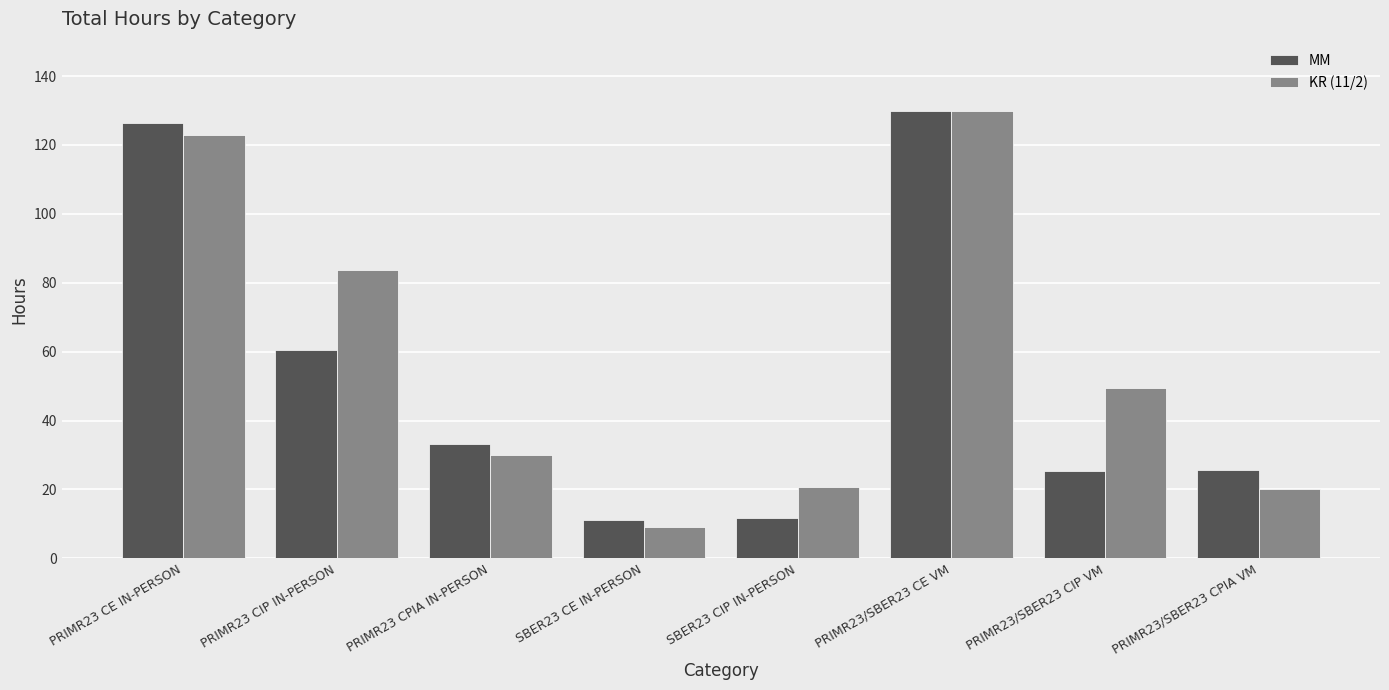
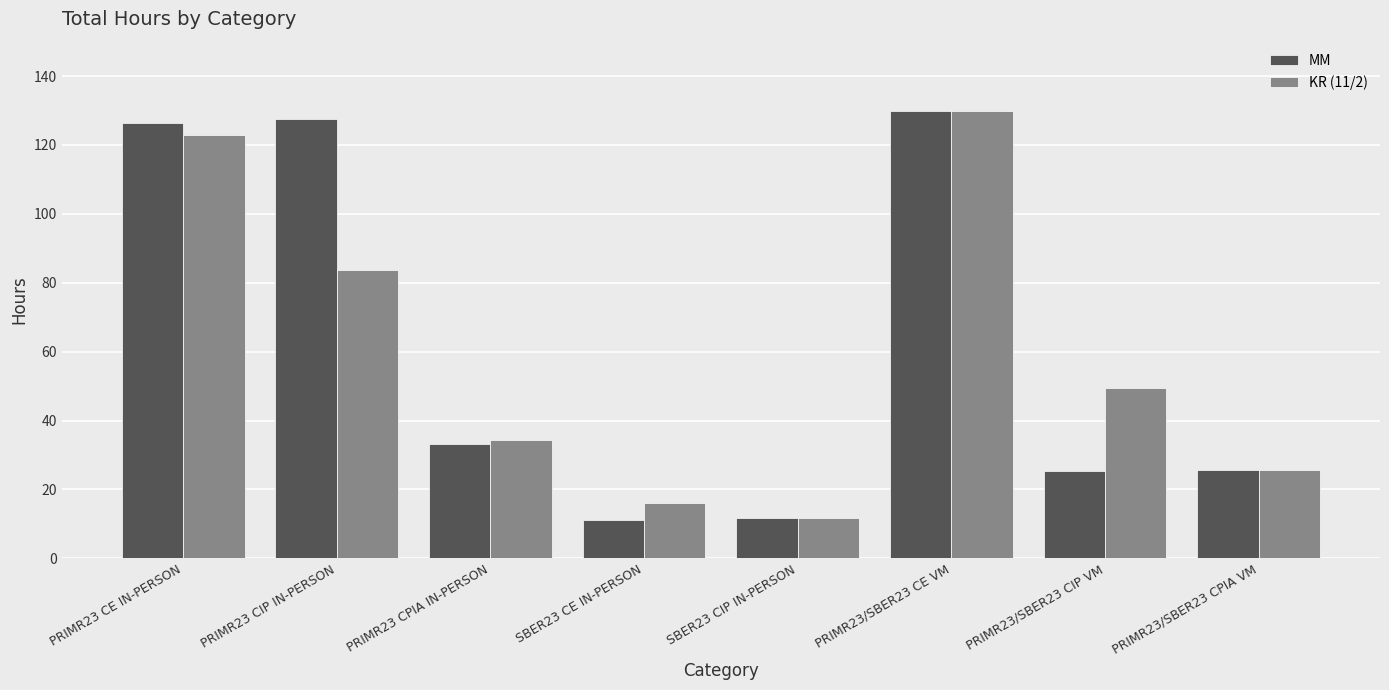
MM, PRIMR23 CIP IN-PERSON: 61 -> 128
KR (11/2), PRIMR23 CPIA IN-PERSON: 30 -> 34
KR (11/2), SBER23 CE IN-PERSON: 9 -> 16
KR (11/2), SBER23 CIP IN-PERSON: 21 -> 12
KR (11/2), PRIMR23/SBER23 CPIA VM: 20 -> 26
